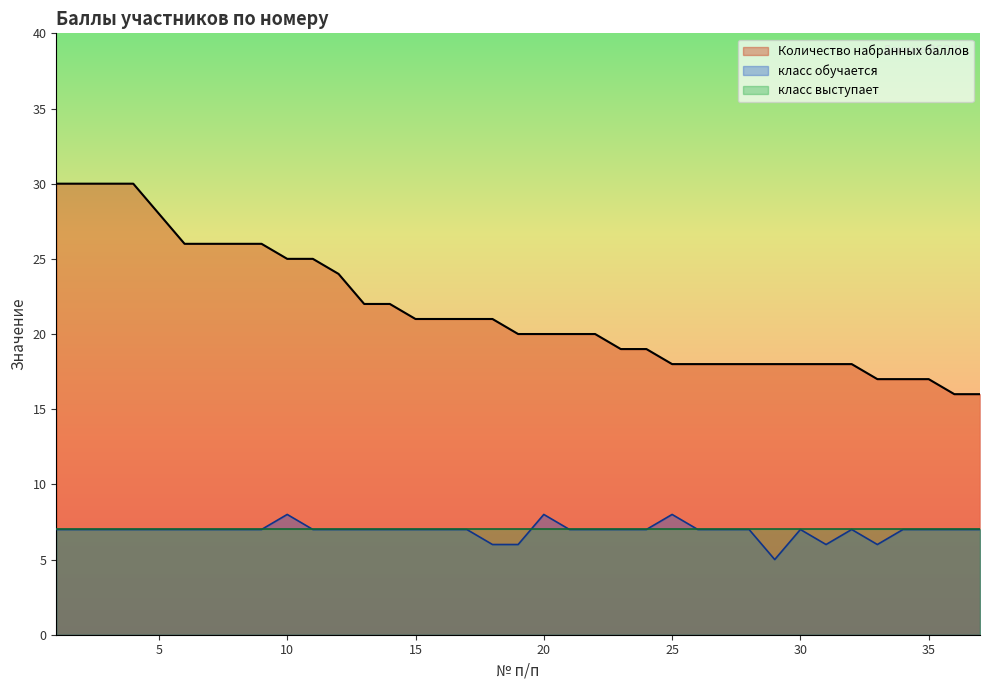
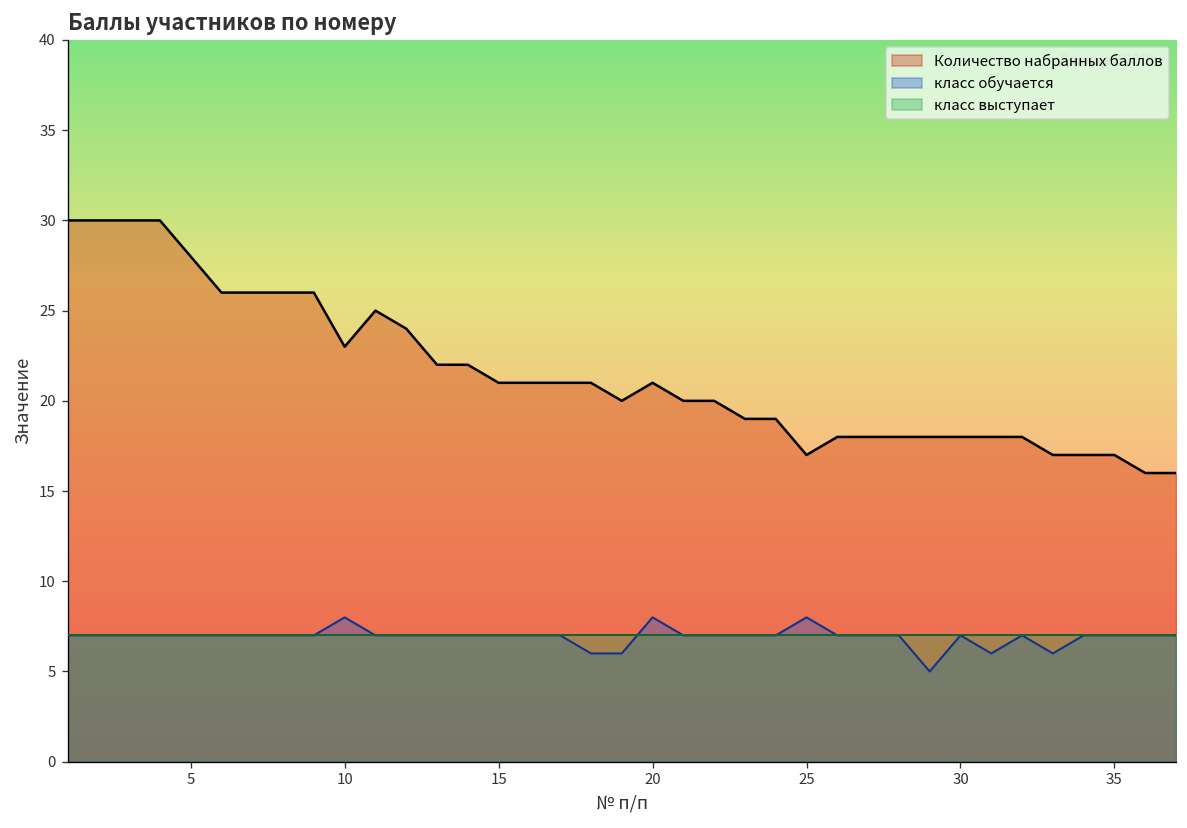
Количество набранных баллов, 10: 25 -> 23
Количество набранных баллов, 20: 20 -> 21
Количество набранных баллов, 25: 18 -> 17
